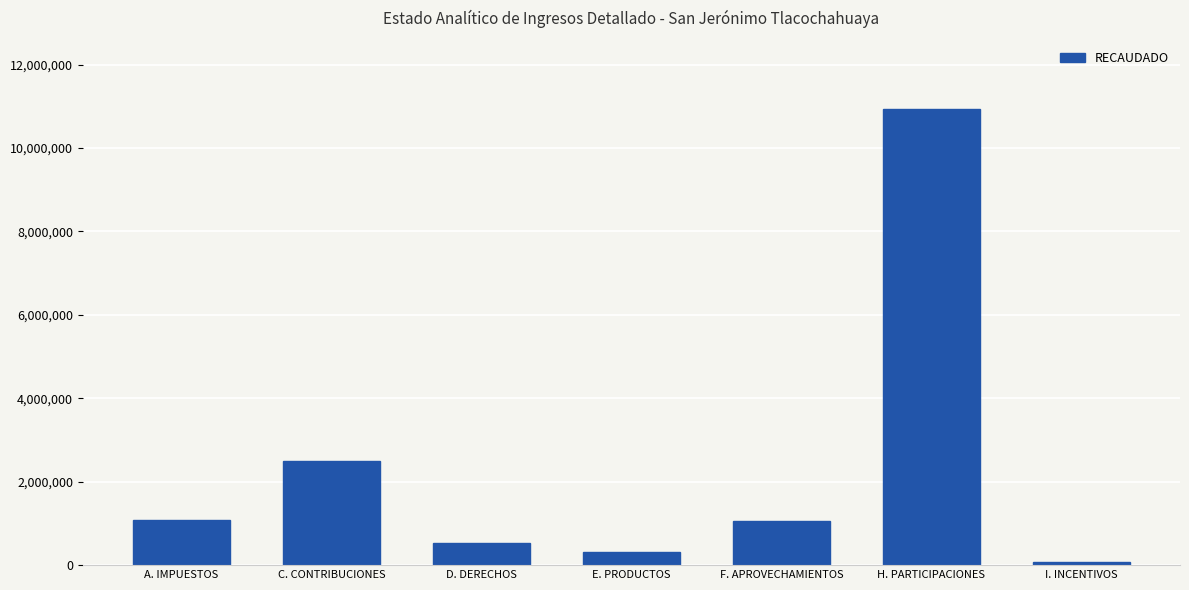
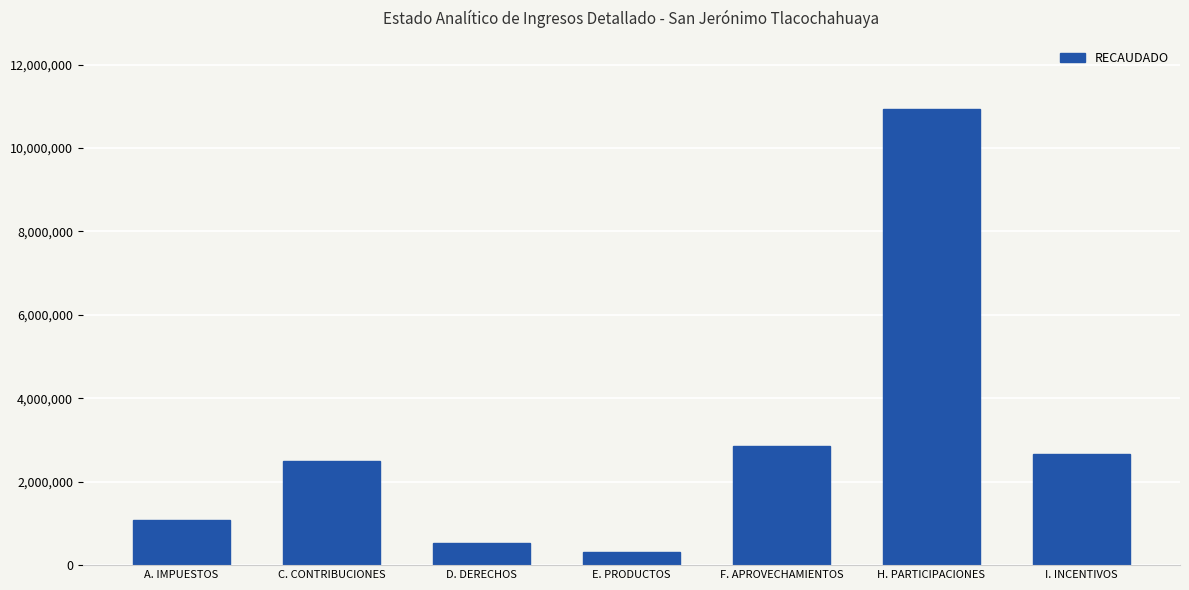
F. APROVECHAMIENTOS: 1,100,000 -> 2,900,000
I. INCENTIVOS: 100,000 -> 2,700,000
